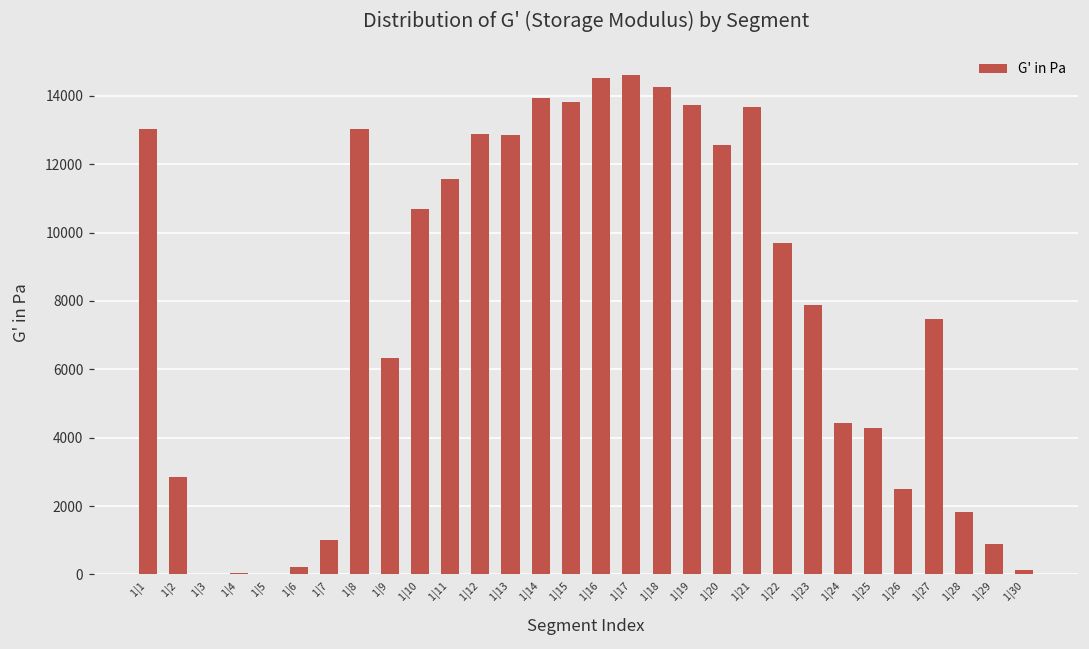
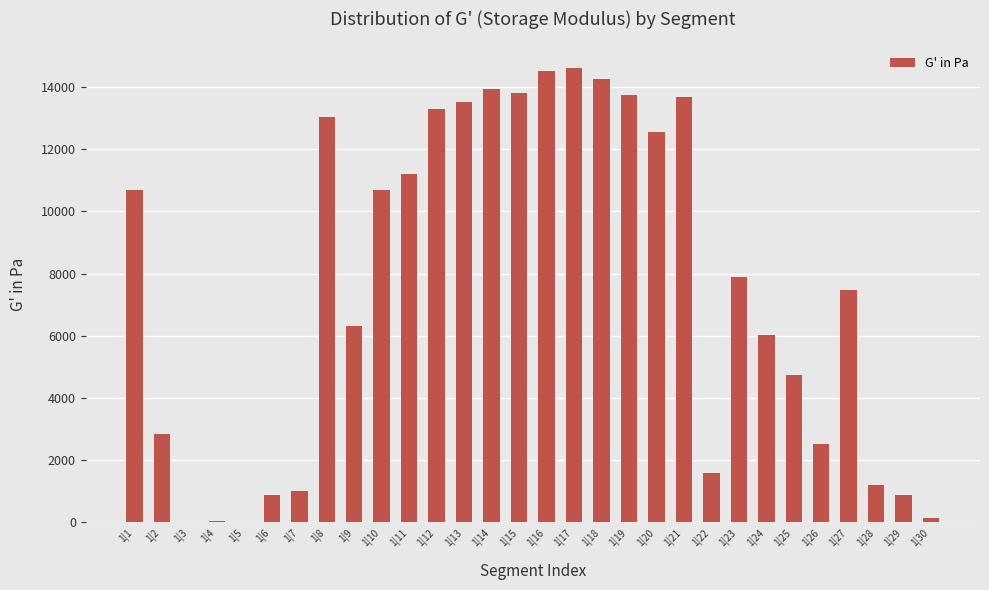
1|1: 13000 -> 10700
1|6: 200 -> 900
1|11: 11600 -> 11200
1|12: 12900 -> 13300
1|13: 12900 -> 13500
1|22: 9700 -> 1600
1|24: 4400 -> 6000
1|25: 4300 -> 4700
1|28: 1800 -> 1200
